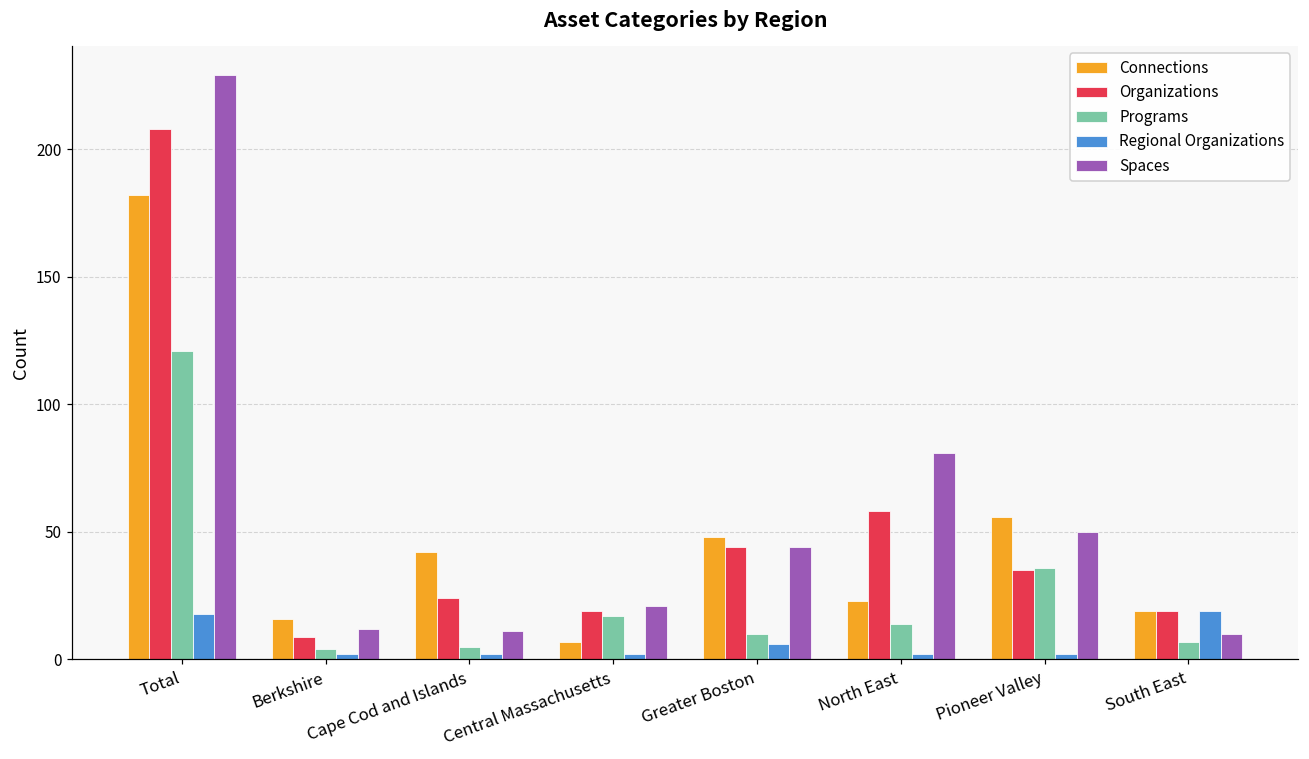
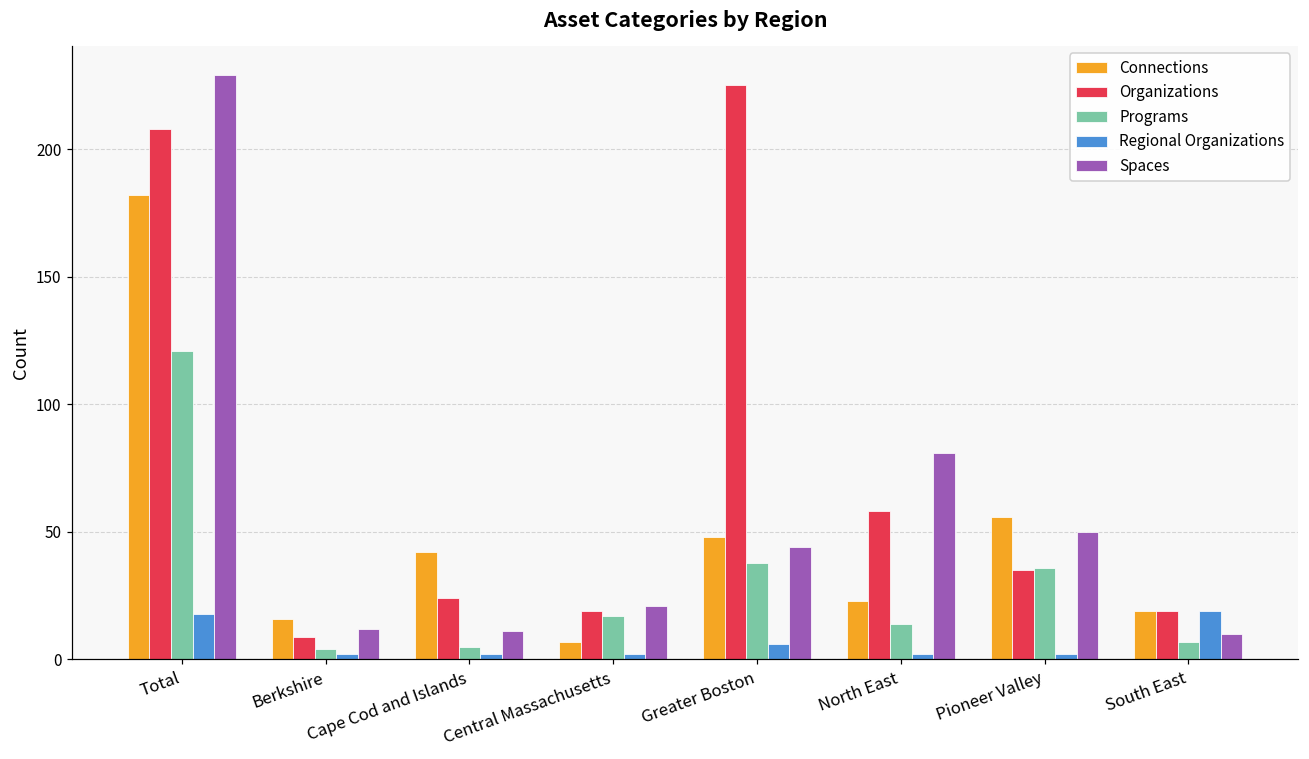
Organizations, Greater Boston: 44 -> 225
Programs, Greater Boston: 10 -> 38
